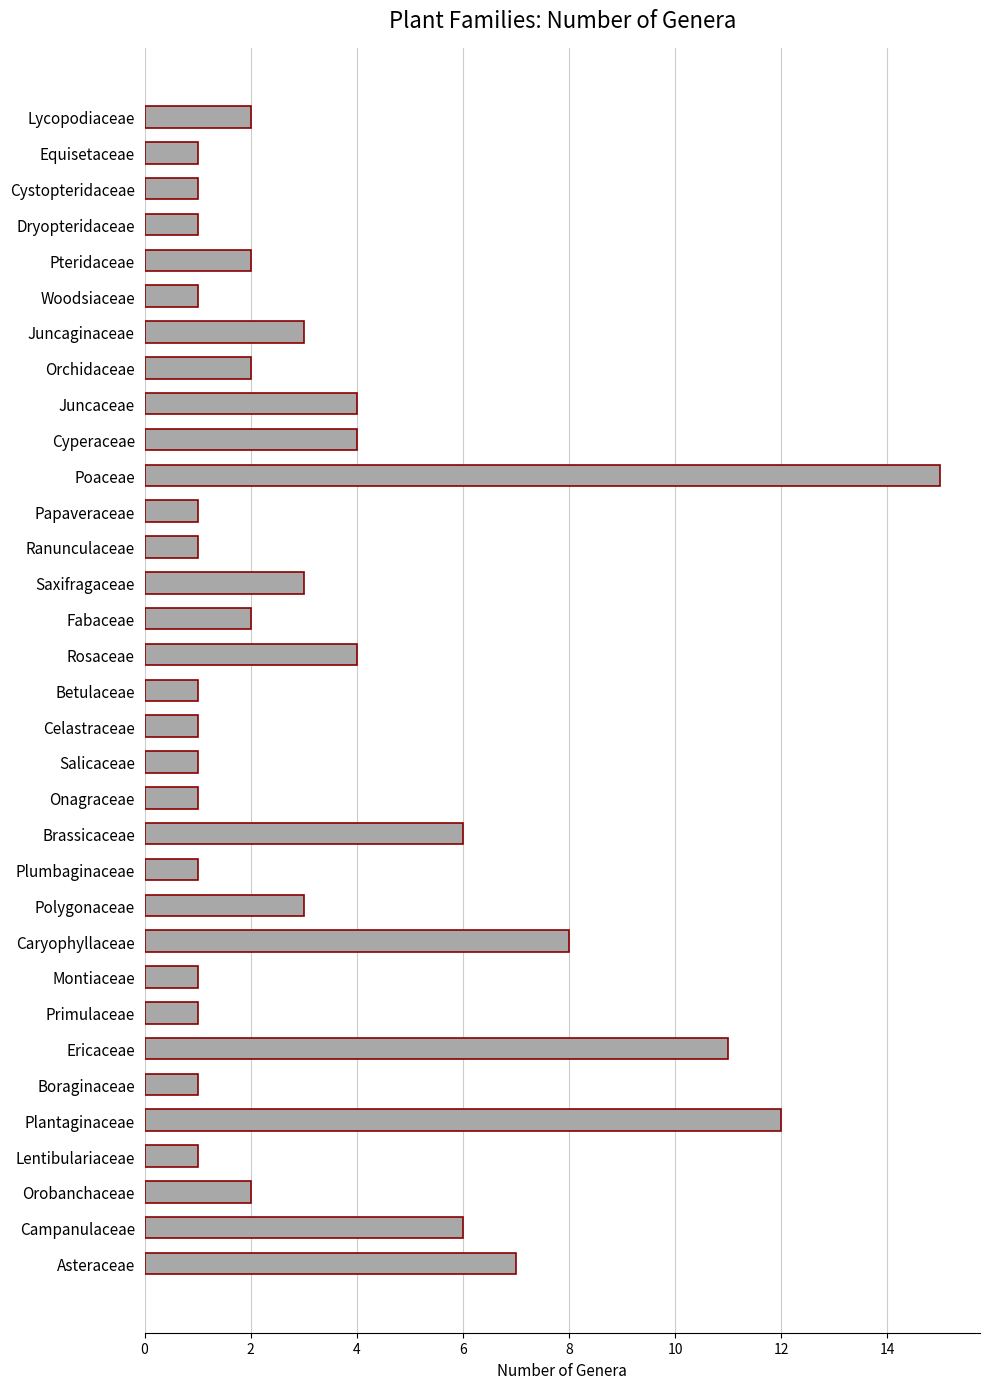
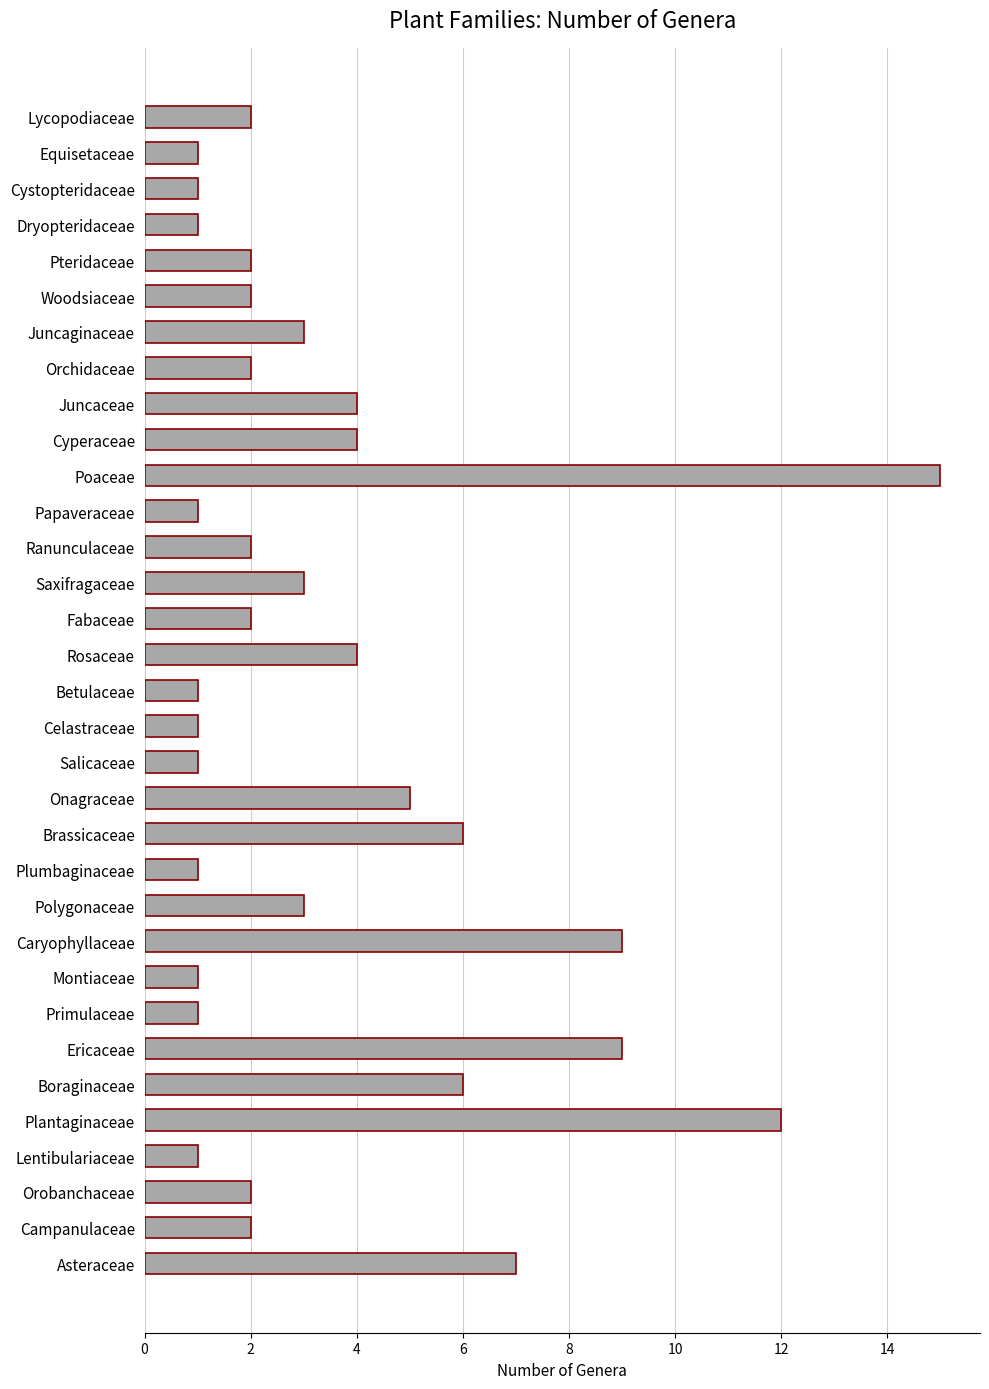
Woodsiaceae: 1 -> 2
Ranunculaceae: 1 -> 2
Onagraceae: 1 -> 5
Caryophyllaceae: 8 -> 9
Ericaceae: 11 -> 9
Boraginaceae: 1 -> 6
Campanulaceae: 6 -> 2
